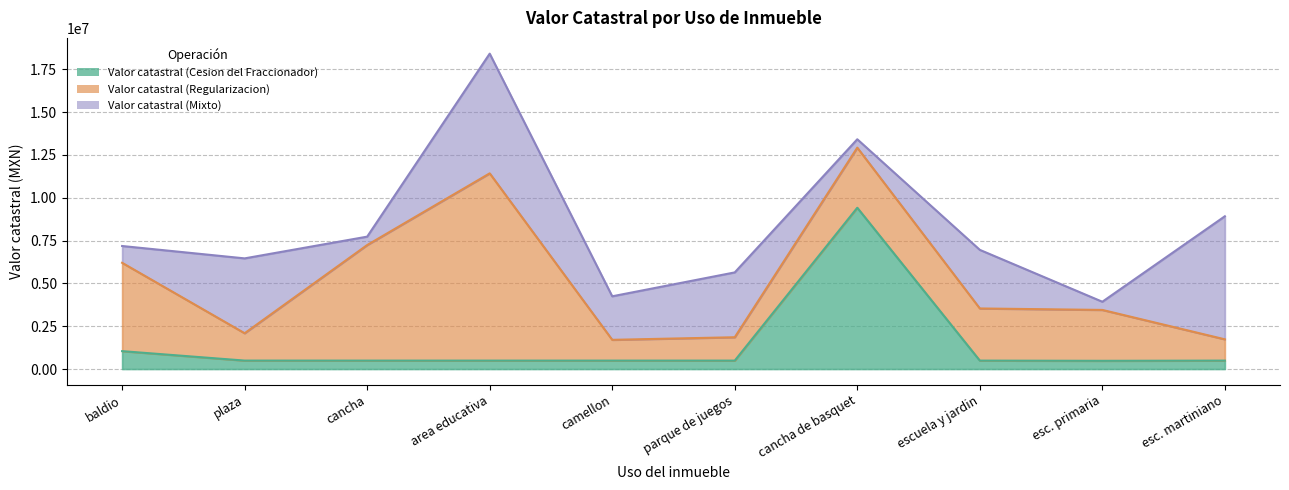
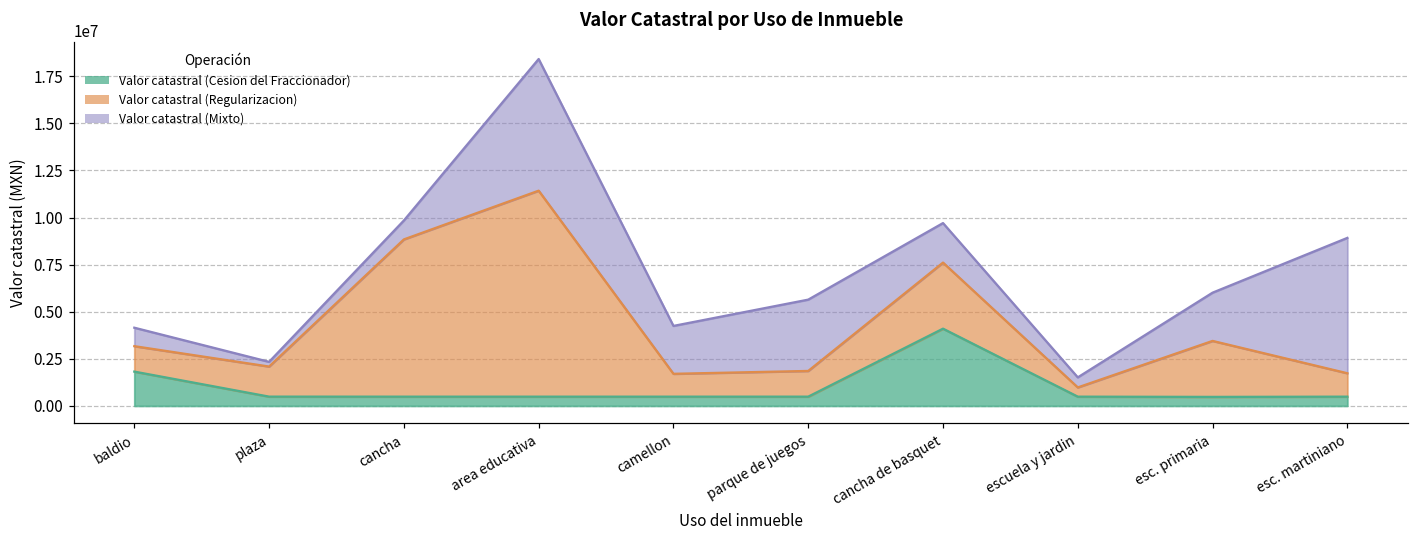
Valor catastral (Cesion del Fraccionador), baldio: 1000000 -> 1800000
Valor catastral (Regularizacion), baldio: 5200000 -> 1400000
Valor catastral (Mixto), plaza: 4400000 -> 200000
Valor catastral (Regularizacion), cancha: 6700000 -> 8300000
Valor catastral (Mixto), cancha: 500000 -> 1000000
Valor catastral (Cesion del Fraccionador), cancha de basquet: 9400000 -> 4100000
Valor catastral (Mixto), cancha de basquet: 500000 -> 2100000
Valor catastral (Regularizacion), escuela y jardin: 3000000 -> 500000
Valor catastral (Mixto), escuela y jardin: 3400000 -> 500000
Valor catastral (Mixto), esc. primaria: 500000 -> 2600000
